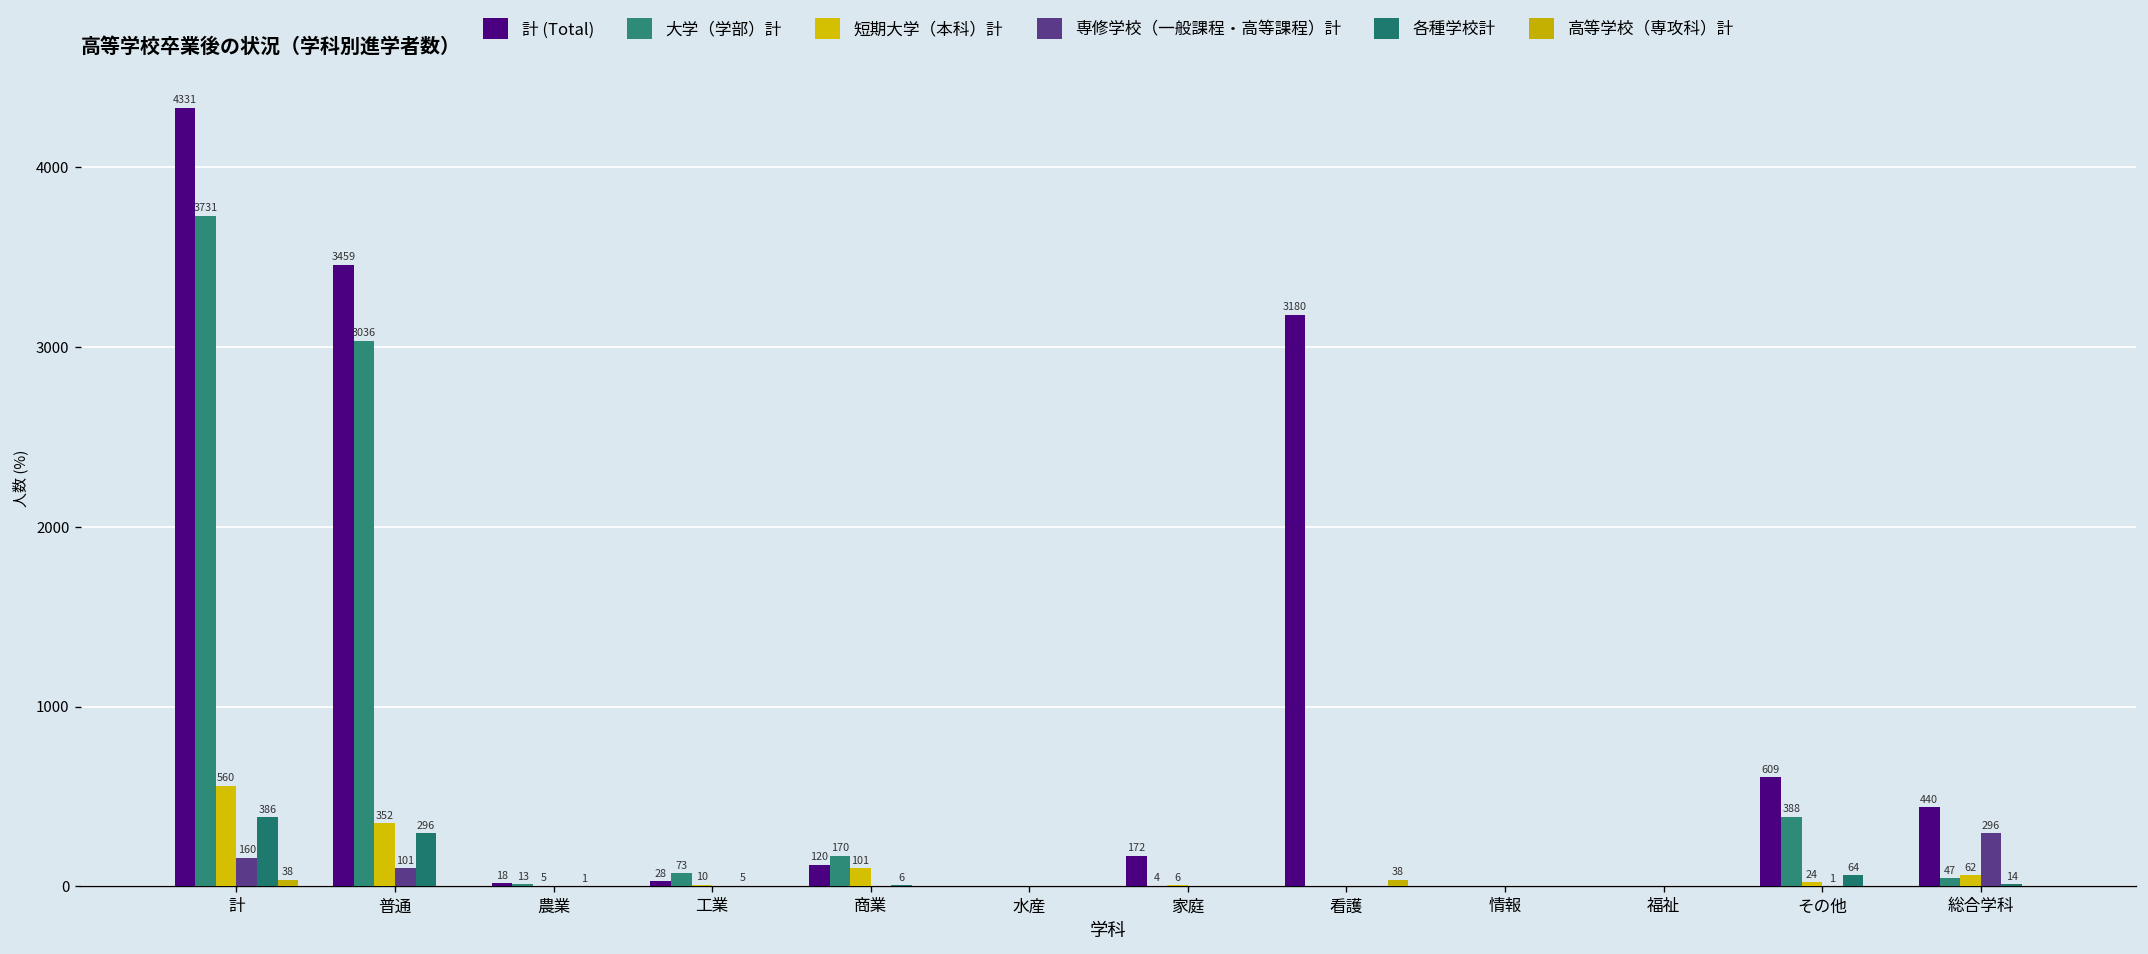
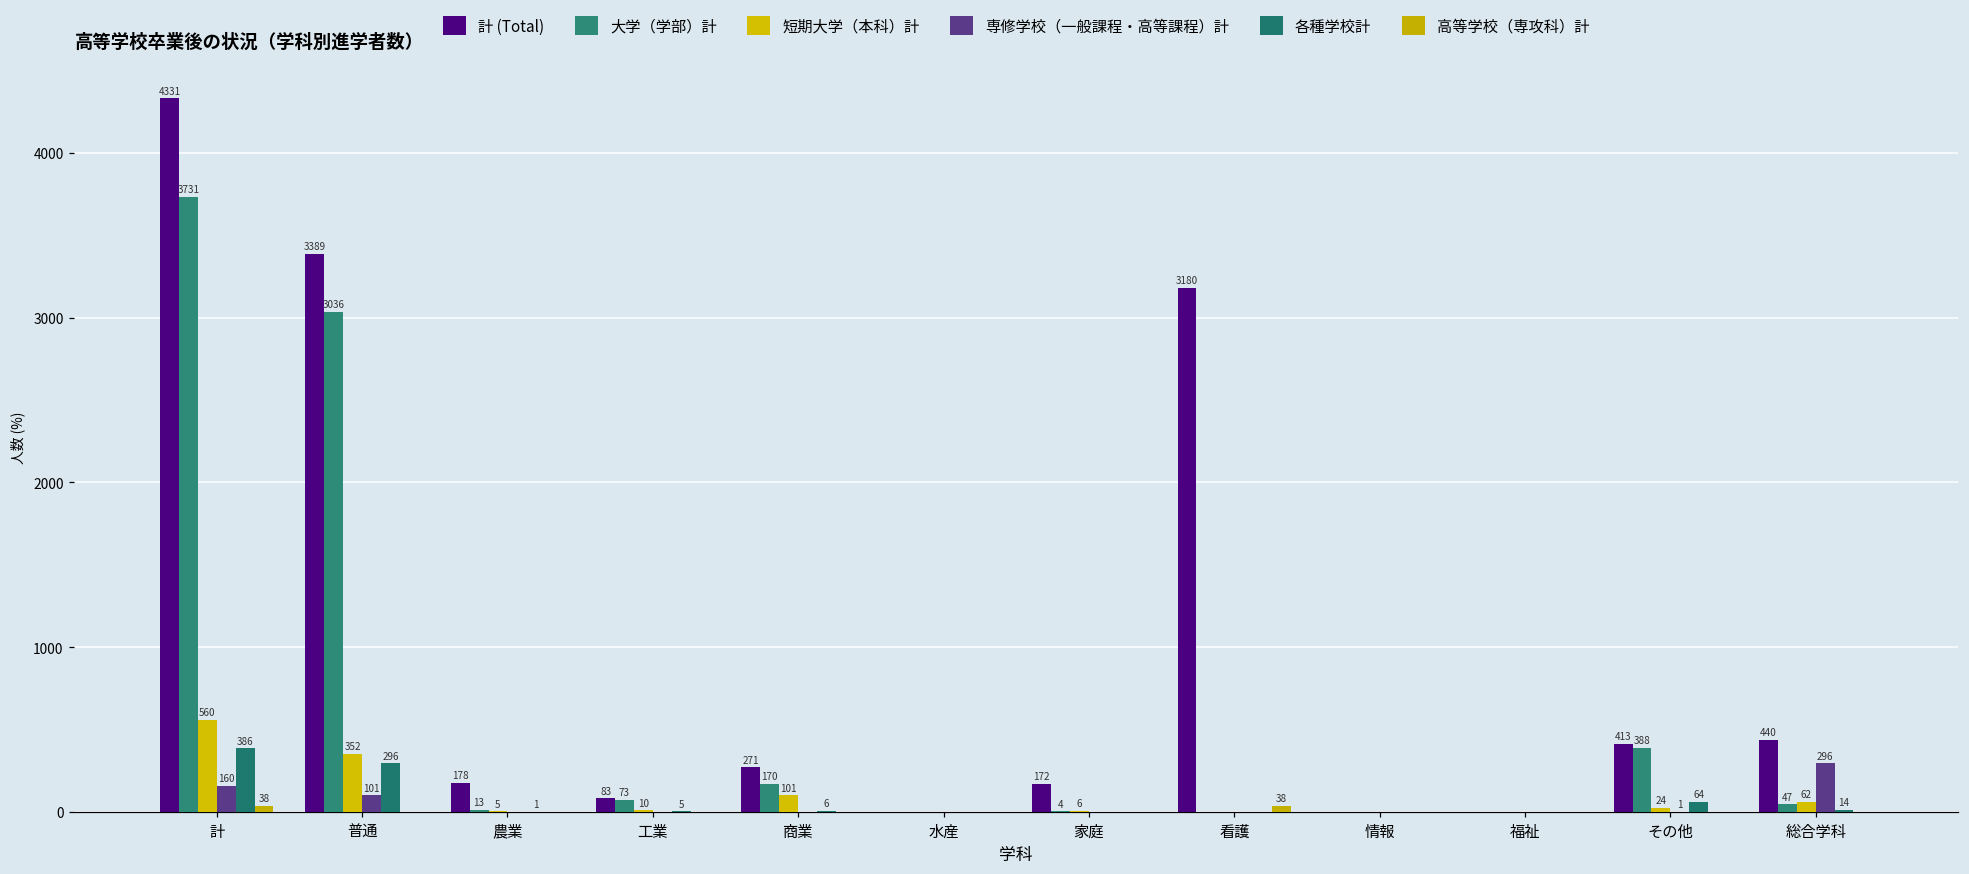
計 (Total), 普通: 3459 -> 3389
計 (Total), 農業: 18 -> 178
計 (Total), 工業: 28 -> 83
計 (Total), 商業: 120 -> 271
計 (Total), その他: 609 -> 413
